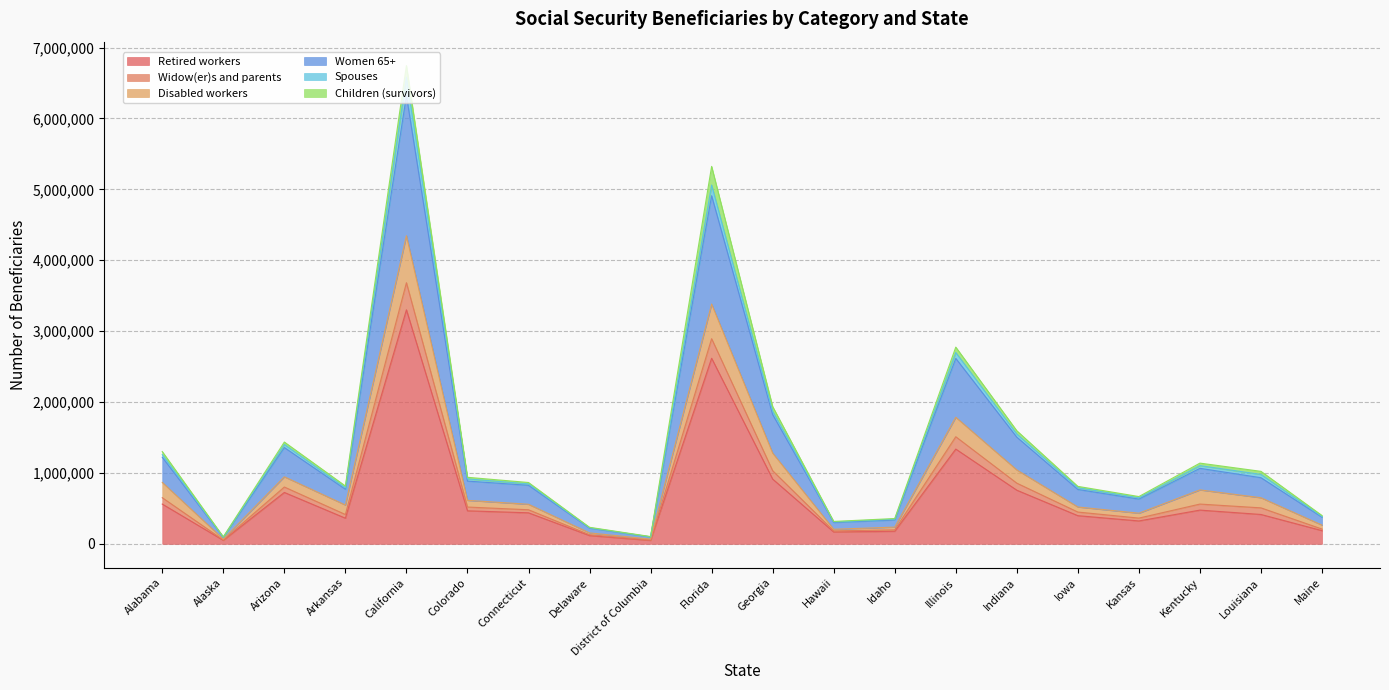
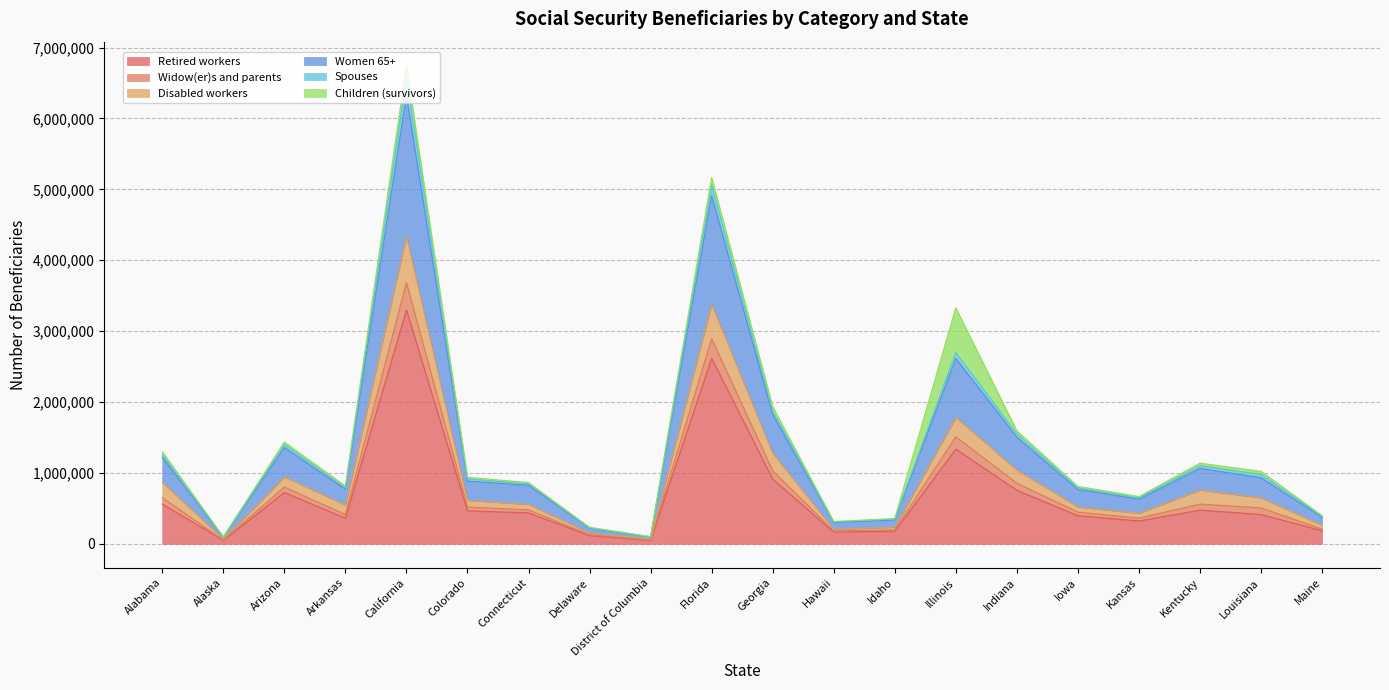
Children (survivors), Florida: 300,000 -> 100,000
Children (survivors), Illinois: 100,000 -> 600,000
